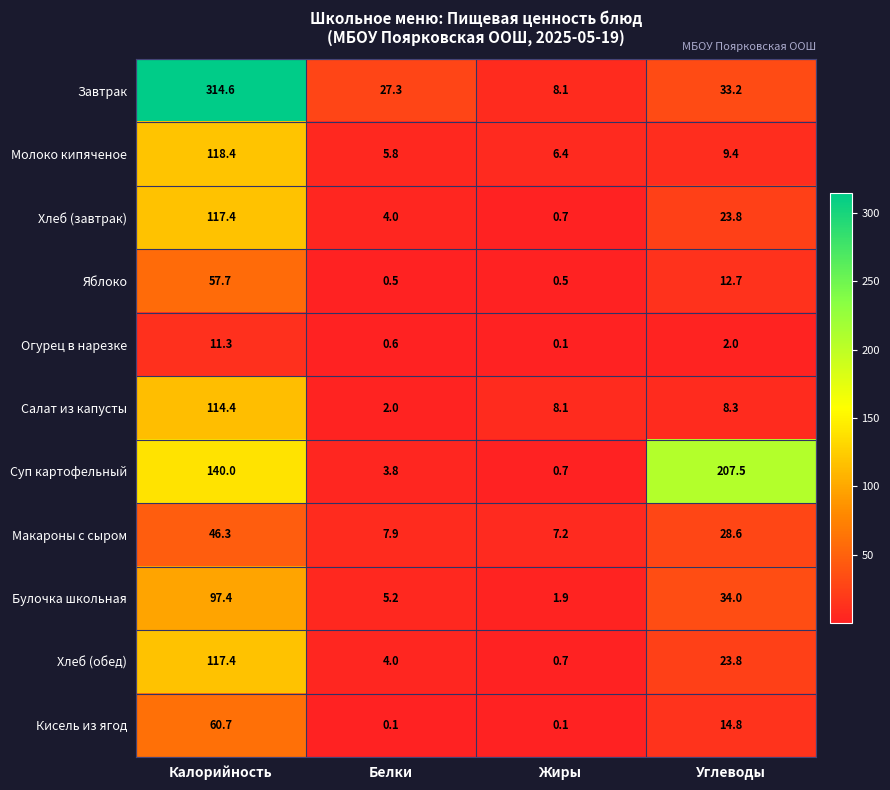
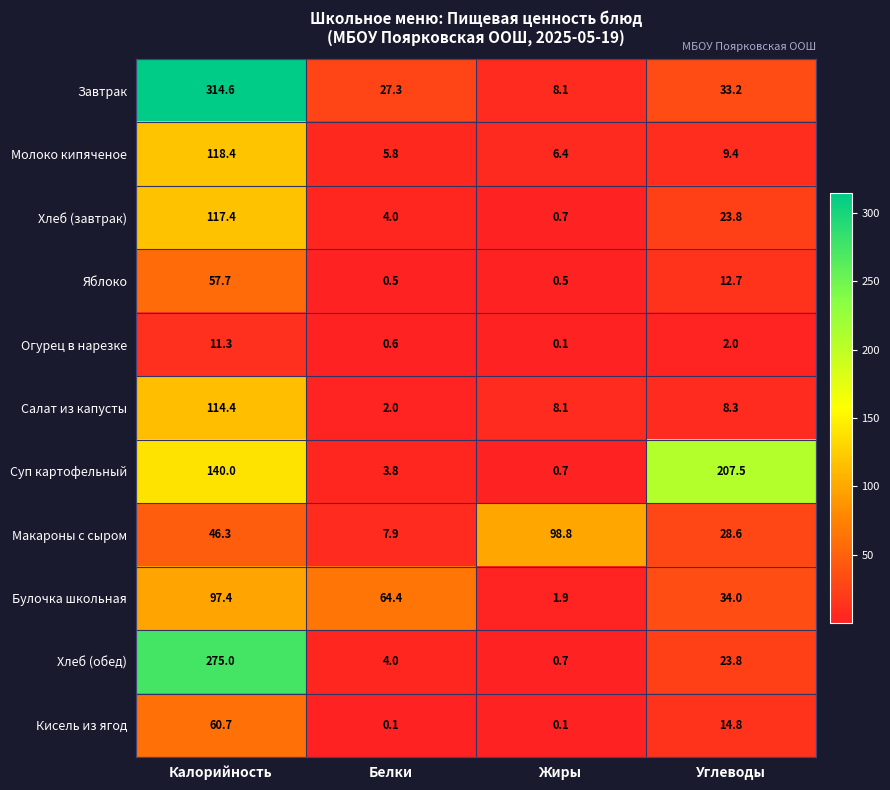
Макароны с сыром, Жиры: 7.2 -> 98.8
Булочка школьная, Белки: 5.2 -> 64.4
Хлеб (обед), Калорийность: 117.4 -> 275.0
